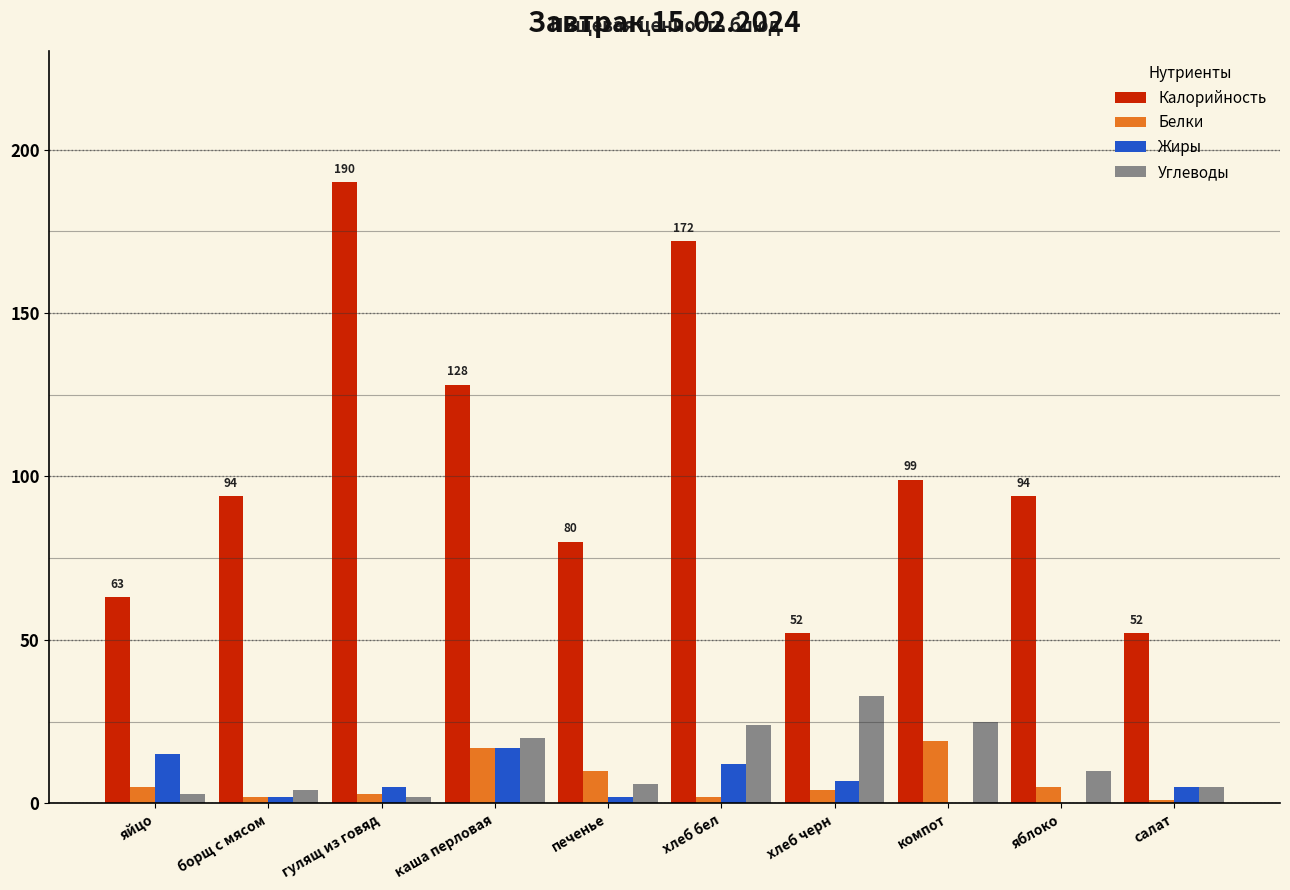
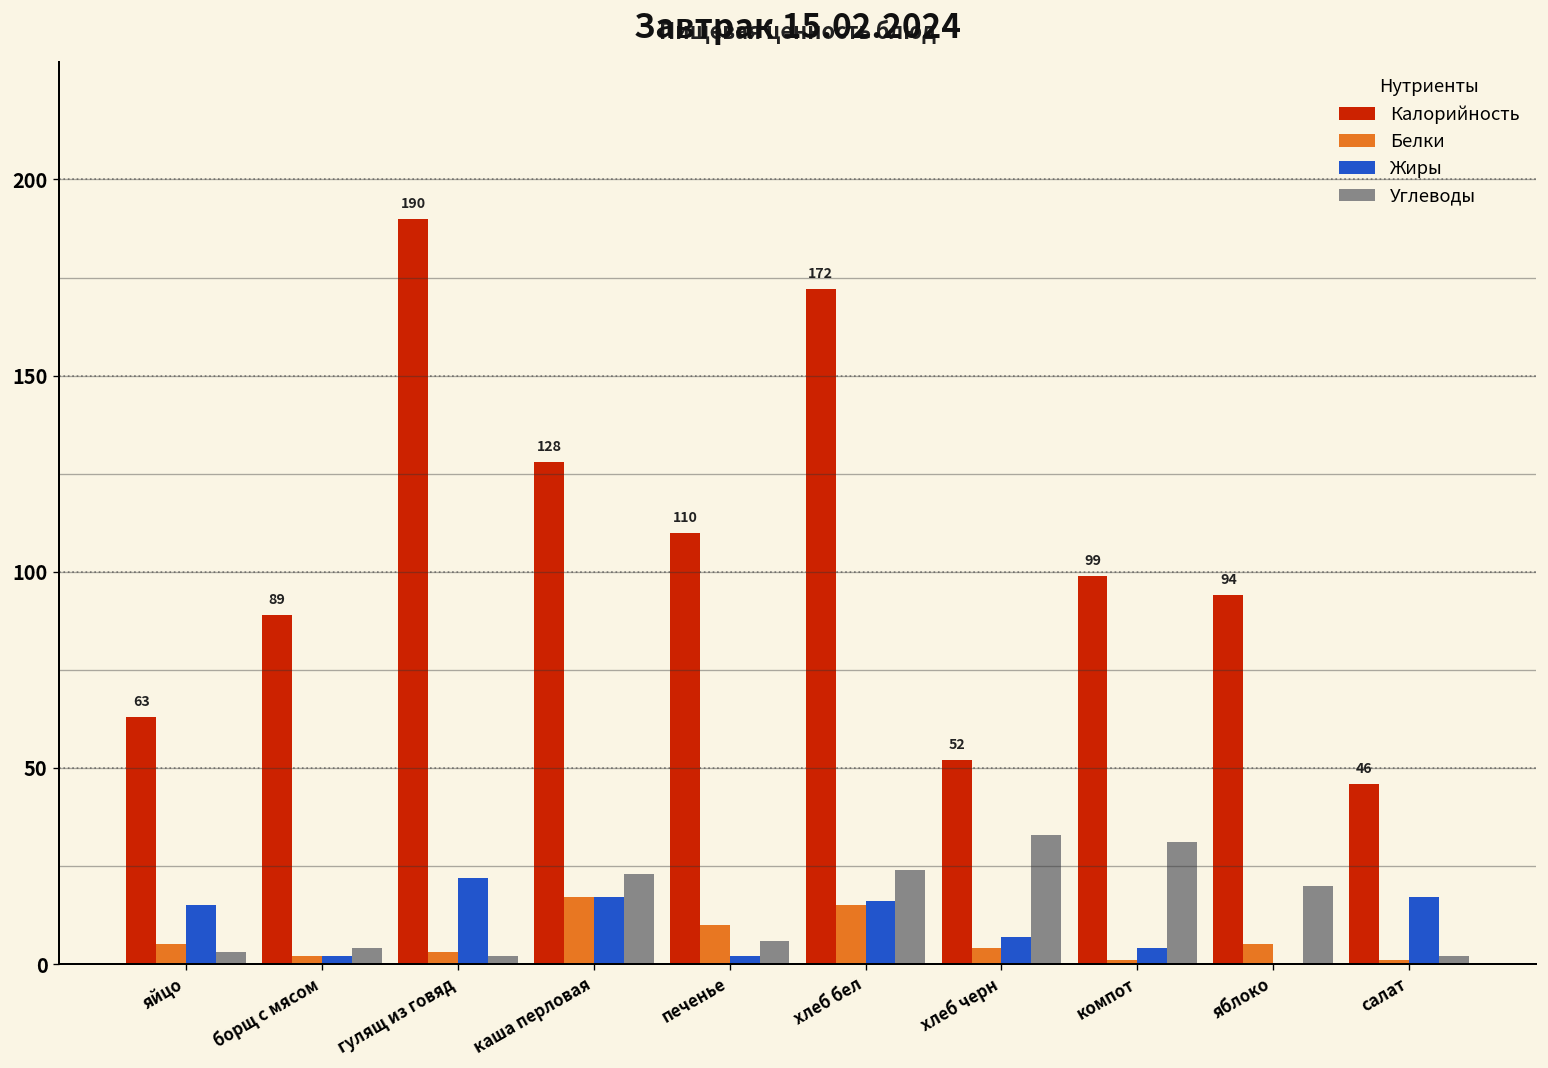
Калорийность, борщ с мясом: 94 -> 89
Жиры, гулящ из говяд: 5 -> 22
Углеводы, каша перловая: 20 -> 23
Калорийность, печенье: 80 -> 110
Белки, хлеб бел: 2 -> 15
Жиры, хлеб бел: 12 -> 16
Белки, компот: 19 -> 1
Жиры, компот: 0 -> 4
Углеводы, компот: 25 -> 31
Углеводы, яблоко: 10 -> 20
Калорийность, салат: 52 -> 46
Жиры, салат: 5 -> 17
Углеводы, салат: 5 -> 2
